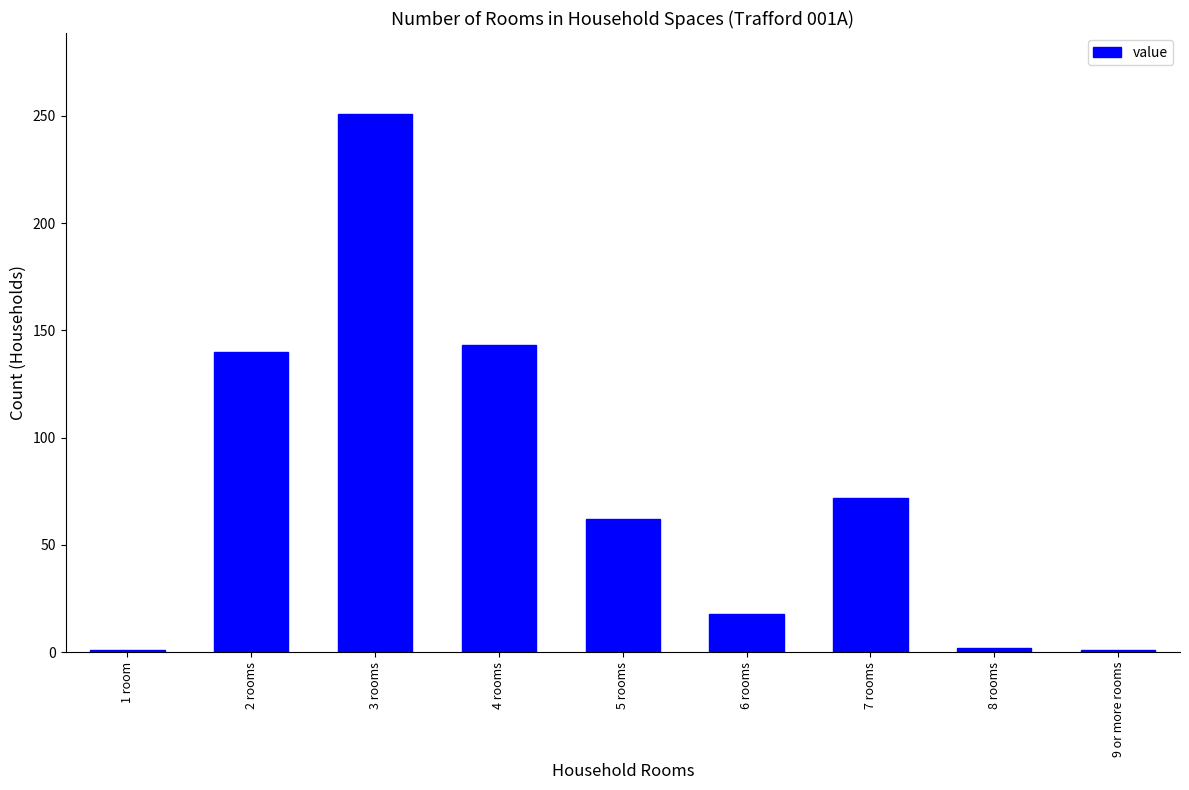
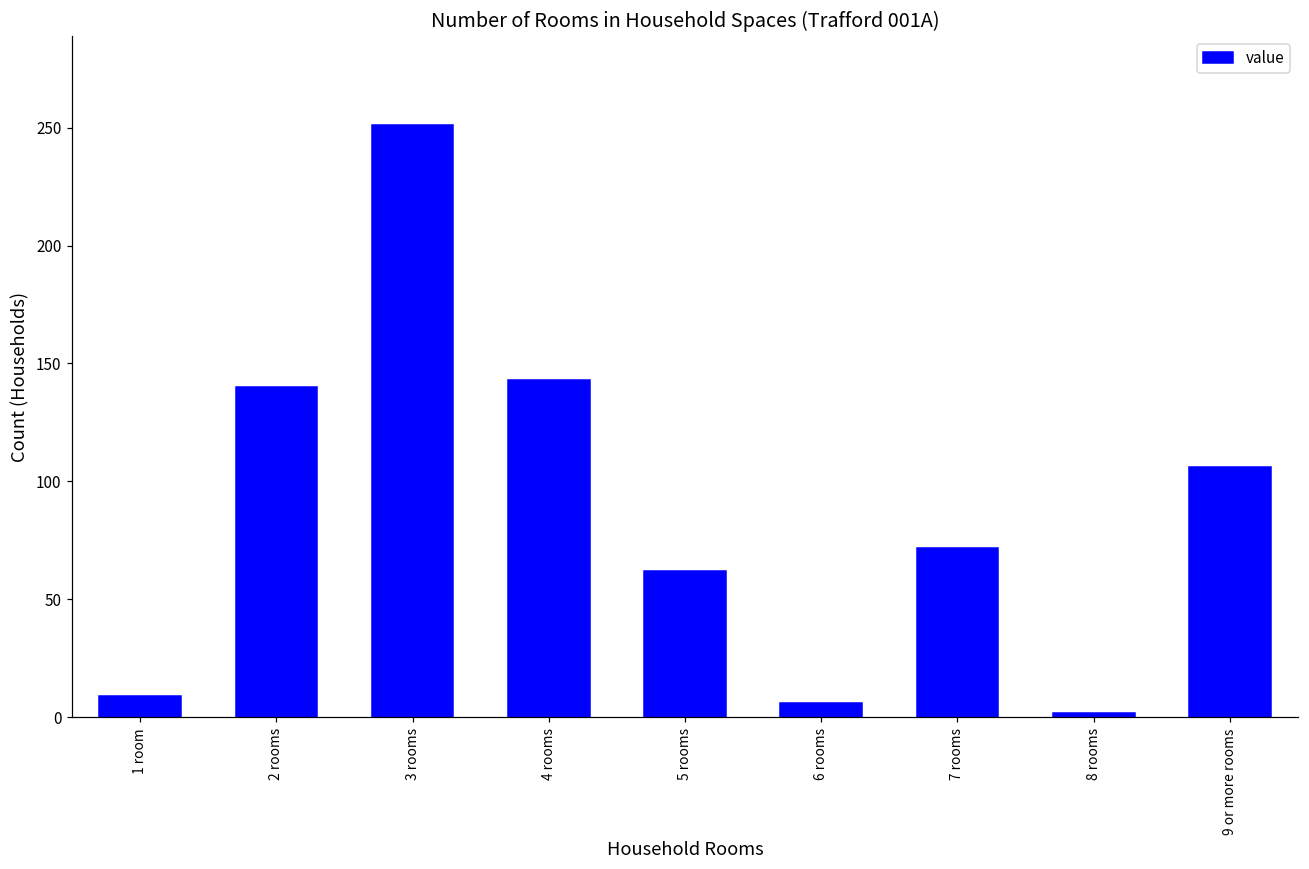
1 room: 1 -> 9
6 rooms: 18 -> 6
9 or more rooms: 1 -> 106
